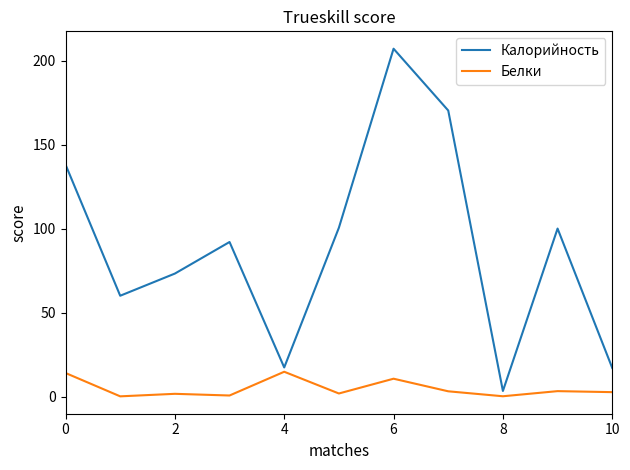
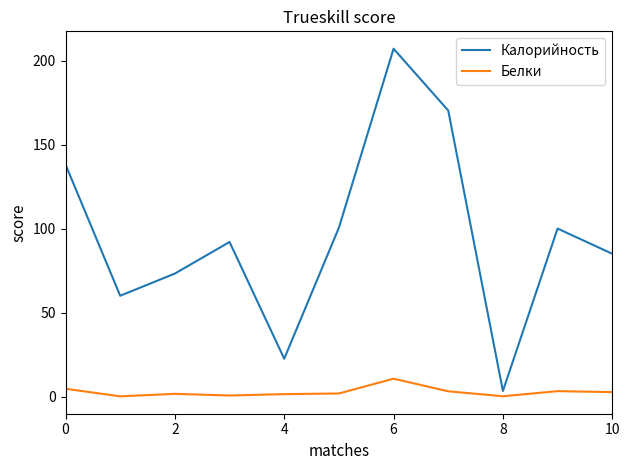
Белки, 0: 14 -> 5
Калорийность, 4: 17 -> 23
Белки, 4: 15 -> 1
Калорийность, 10: 17 -> 85
